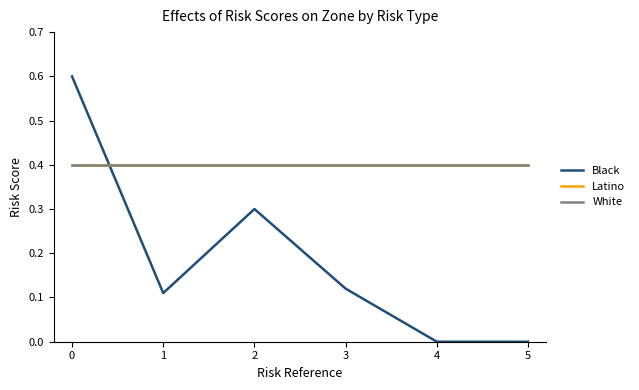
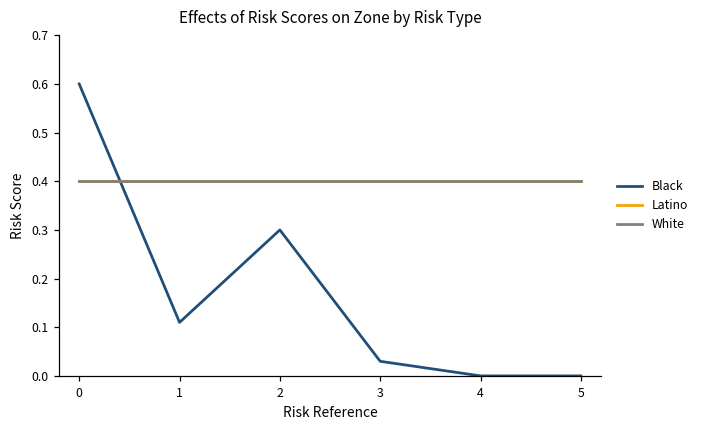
Black, 3: 0.12 -> 0.03
